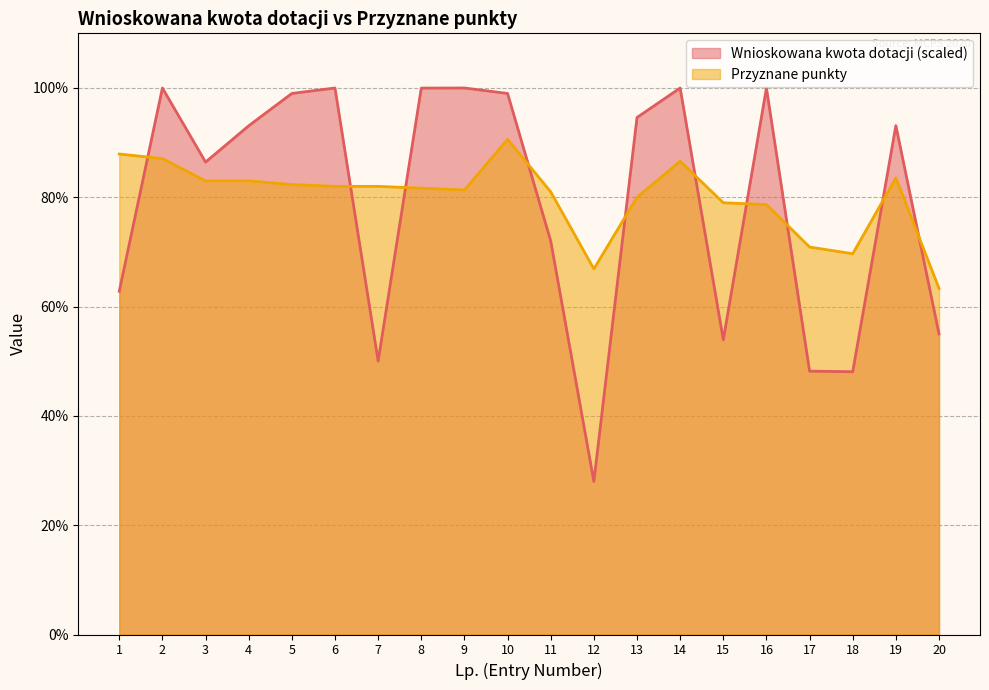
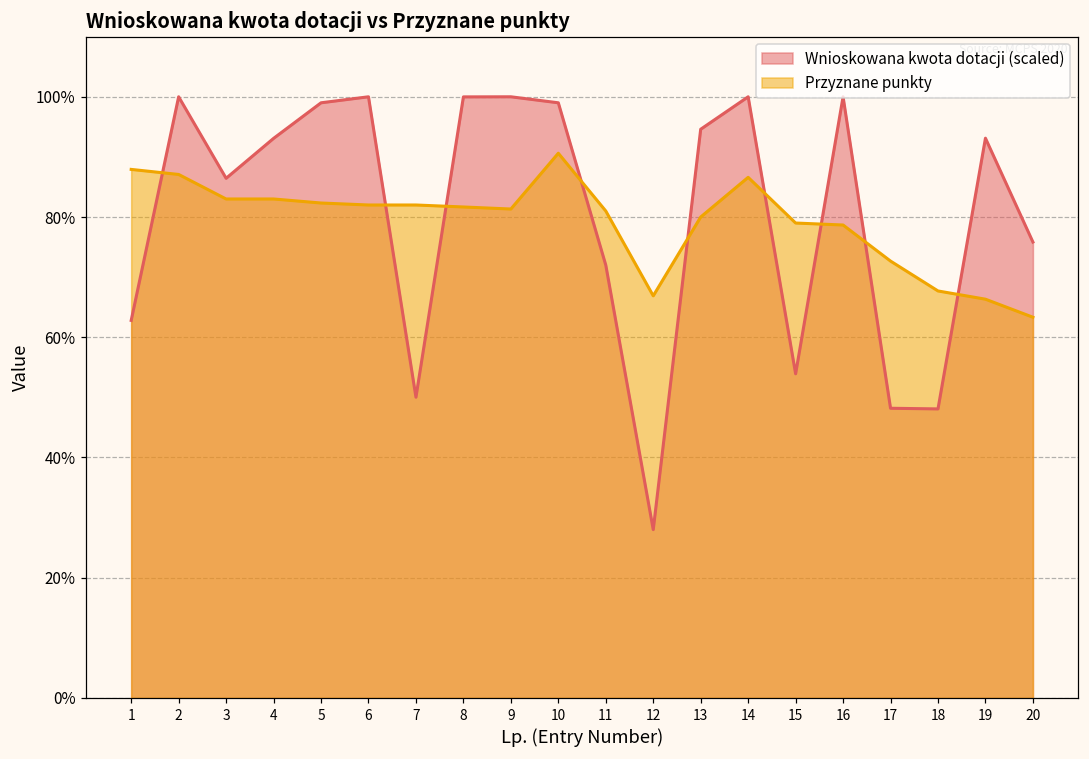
Przyznane punkty, 17: 71% -> 73%
Przyznane punkty, 18: 70% -> 68%
Przyznane punkty, 19: 84% -> 66%
Wnioskowana kwota dotacji (scaled), 20: 55% -> 76%
